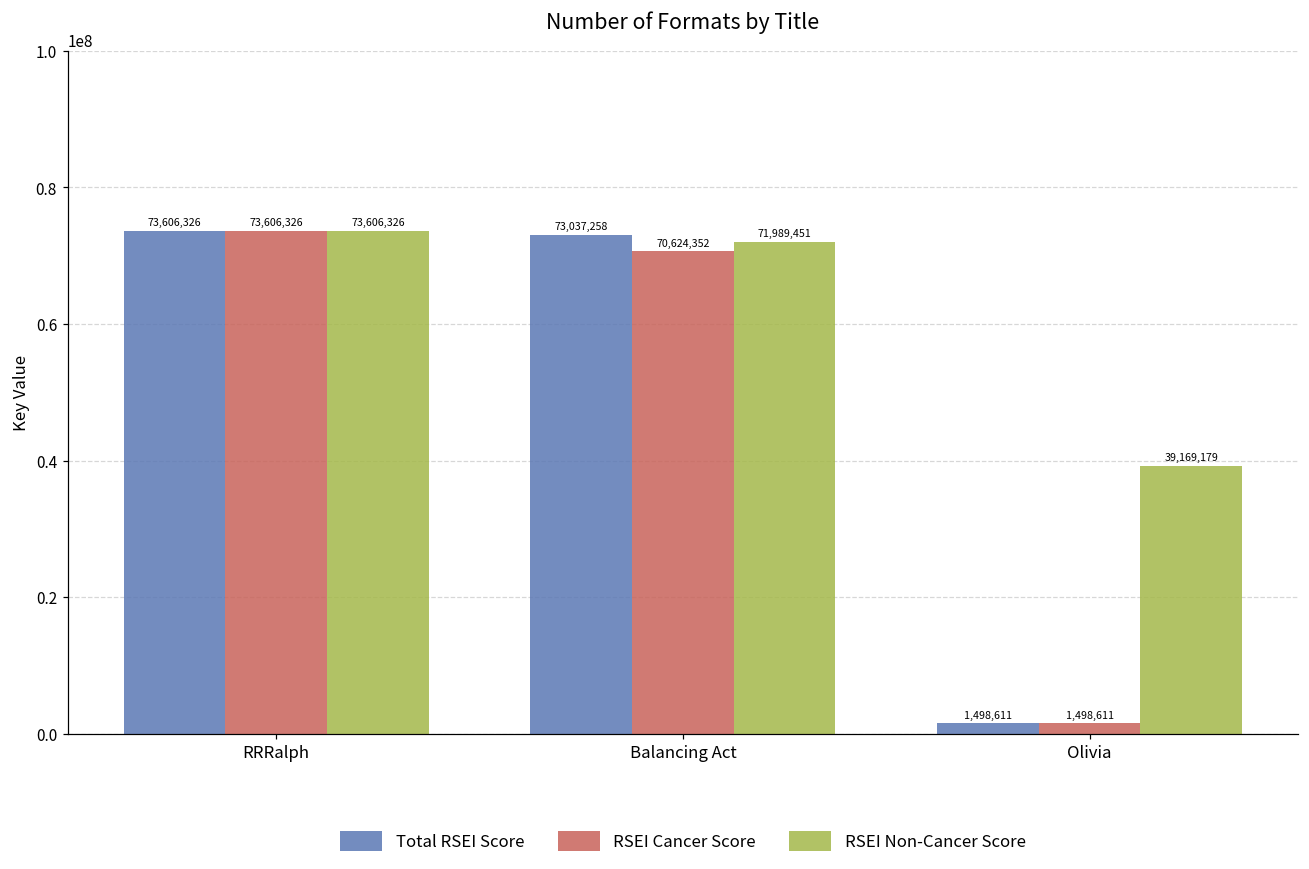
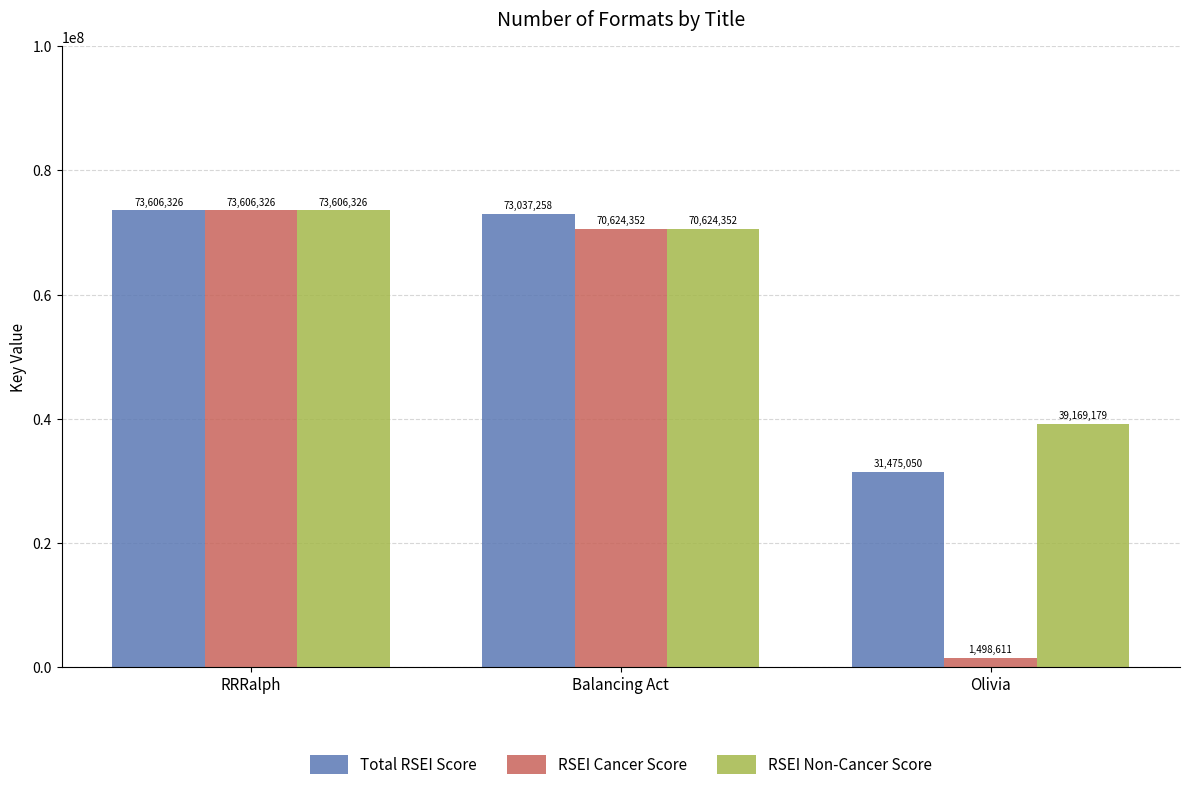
RSEI Non-Cancer Score, Balancing Act: 71,989,451 -> 70,624,352
Total RSEI Score, Olivia: 1,498,611 -> 31,475,050
